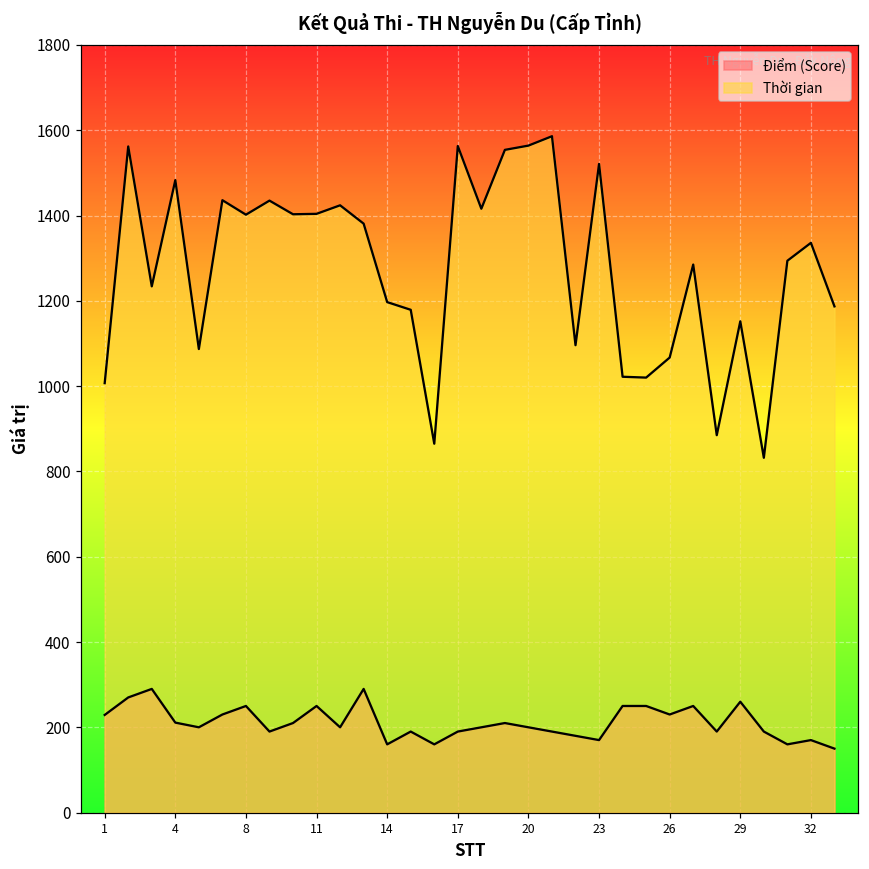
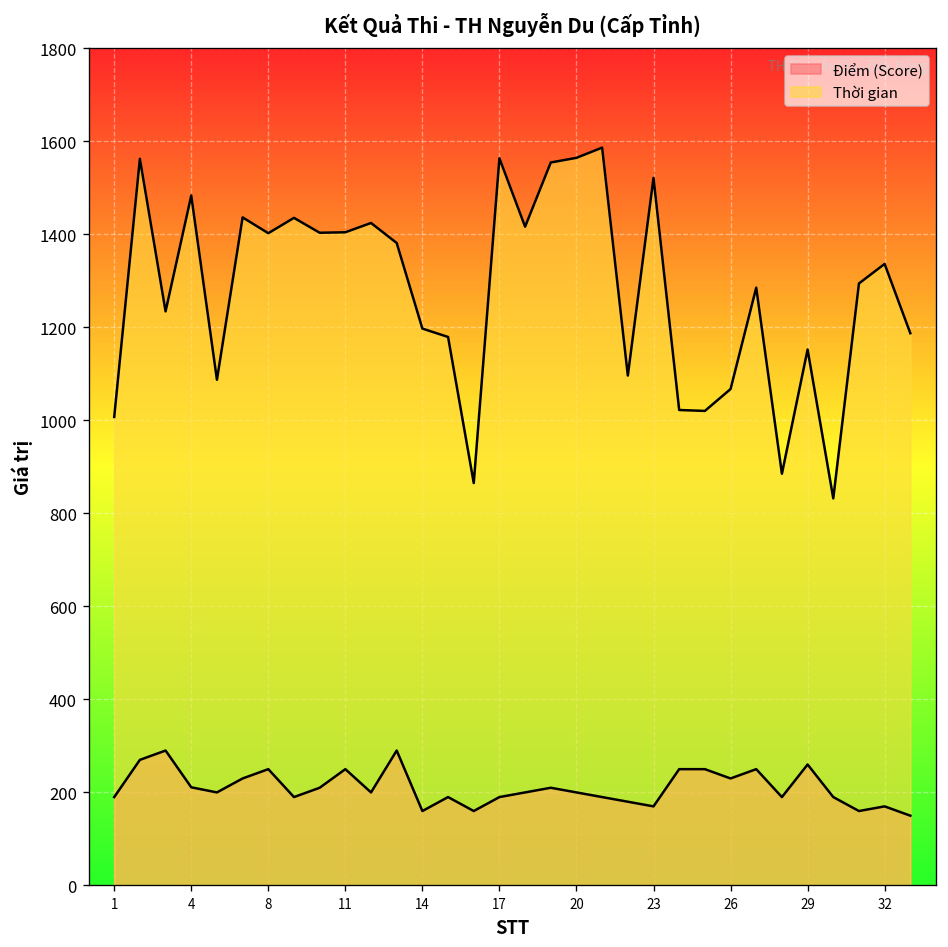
Điểm (Score), 1: 230 -> 190
